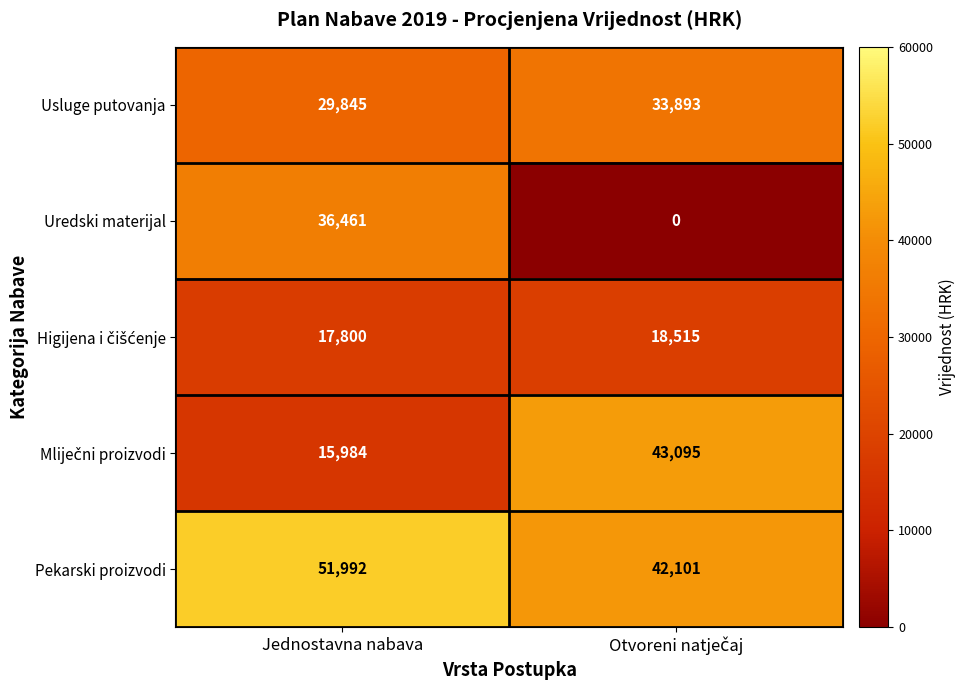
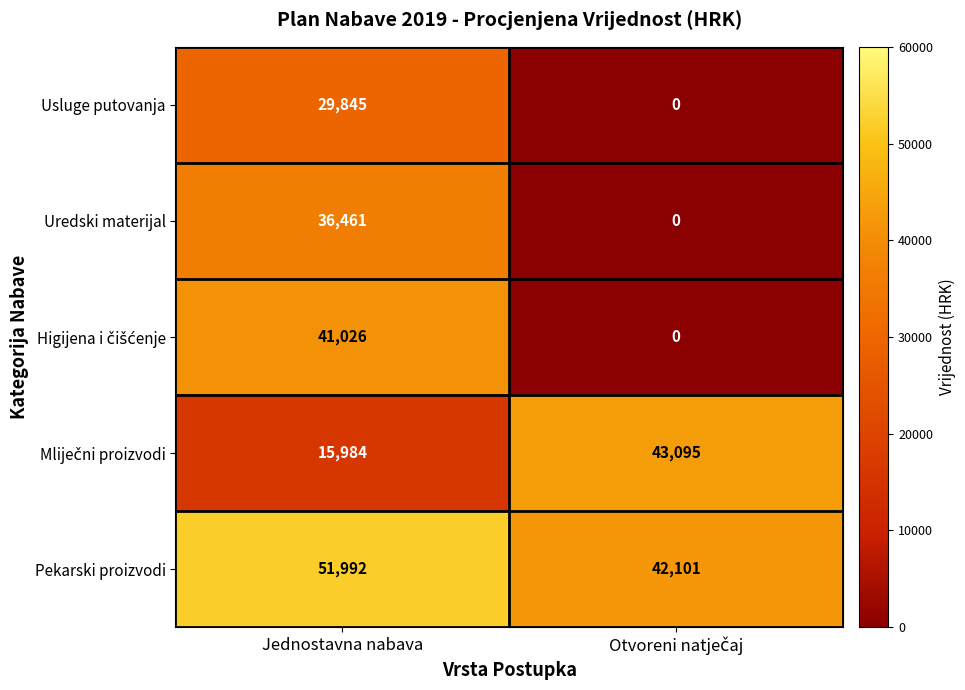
Usluge putovanja, Otvoreni natječaj: 33,893 -> 0
Higijena i čišćenje, Jednostavna nabava: 17,800 -> 41,026
Higijena i čišćenje, Otvoreni natječaj: 18,515 -> 0
